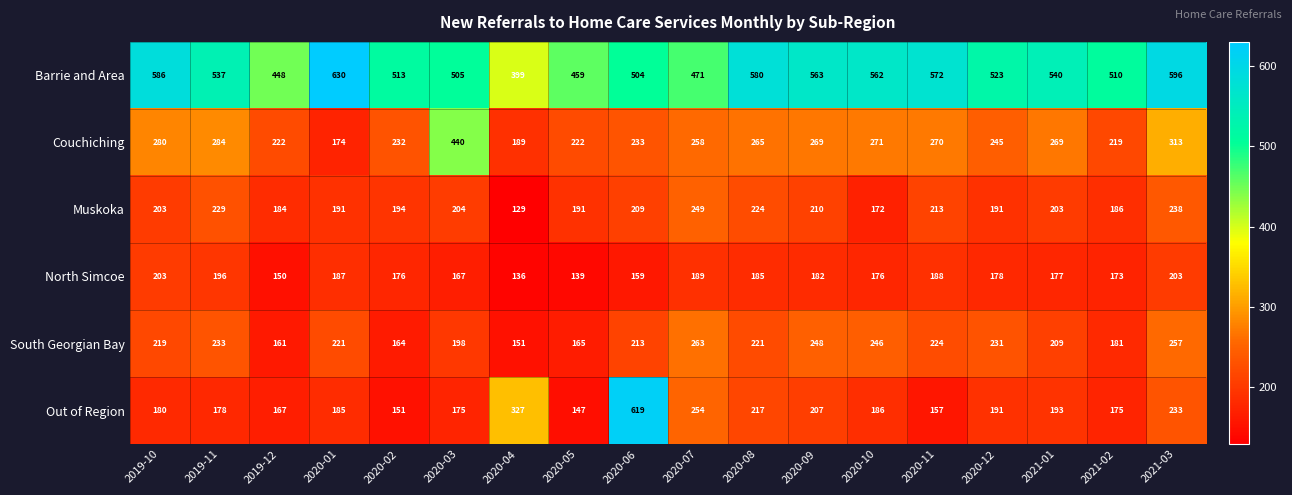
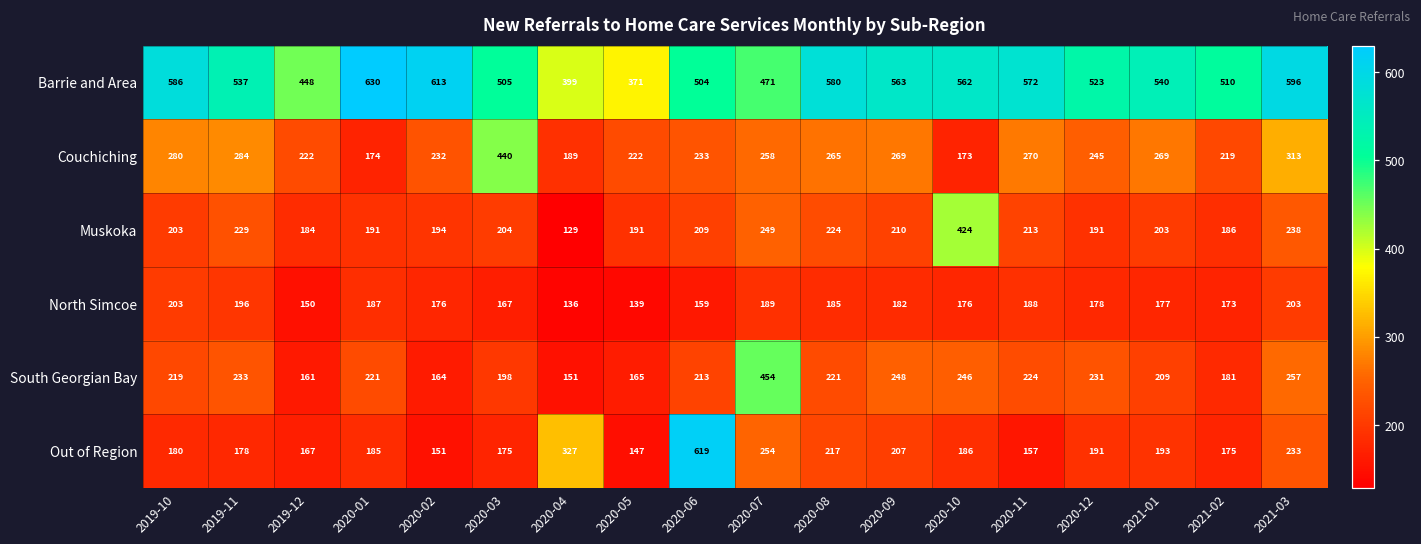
Barrie and Area, 2020-02: 513 -> 613
Barrie and Area, 2020-05: 459 -> 371
Couchiching, 2020-10: 271 -> 173
Muskoka, 2020-10: 172 -> 424
South Georgian Bay, 2020-07: 263 -> 454
